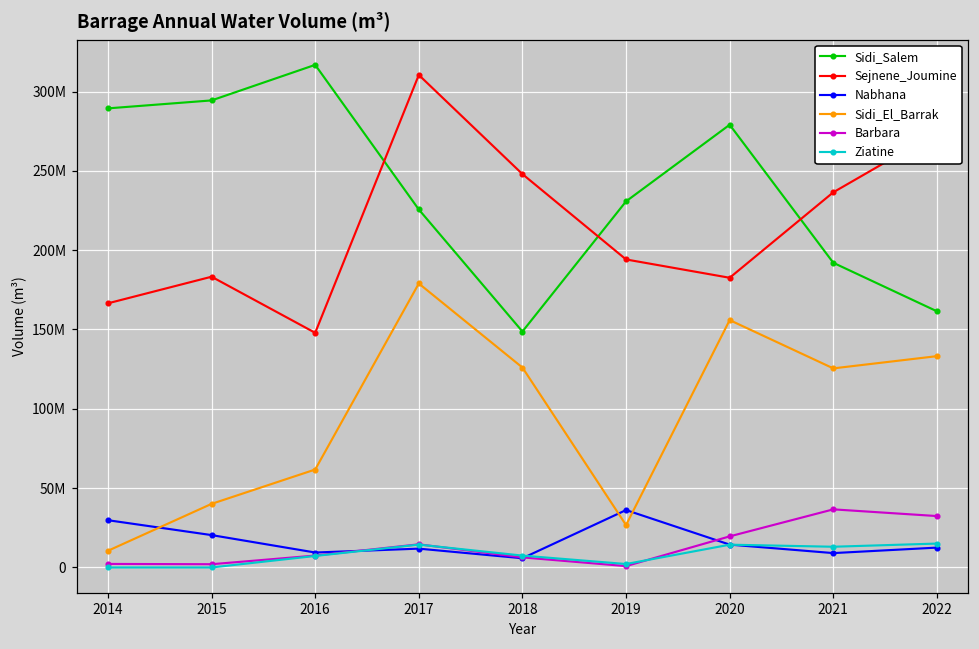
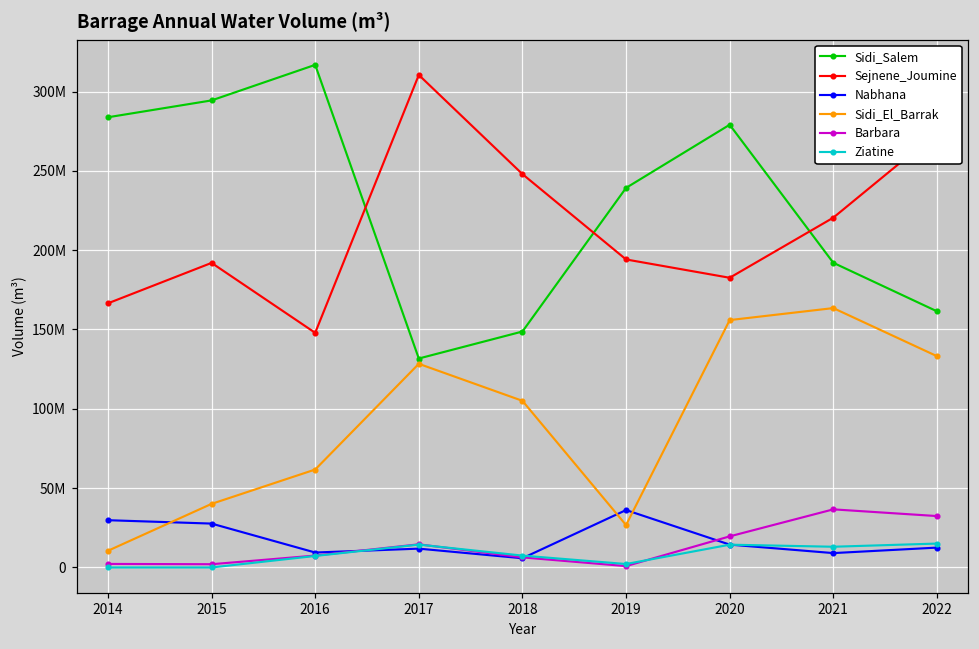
Sidi_Salem, 2014: 289000000 -> 284000000
Sejnene_Joumine, 2015: 183000000 -> 192000000
Nabhana, 2015: 20000000 -> 28000000
Sidi_Salem, 2017: 226000000 -> 132000000
Sidi_El_Barrak, 2017: 179000000 -> 128000000
Sidi_El_Barrak, 2018: 126000000 -> 105000000
Sidi_Salem, 2019: 231000000 -> 239000000
Sejnene_Joumine, 2021: 236000000 -> 220000000
Sidi_El_Barrak, 2021: 125000000 -> 163000000
